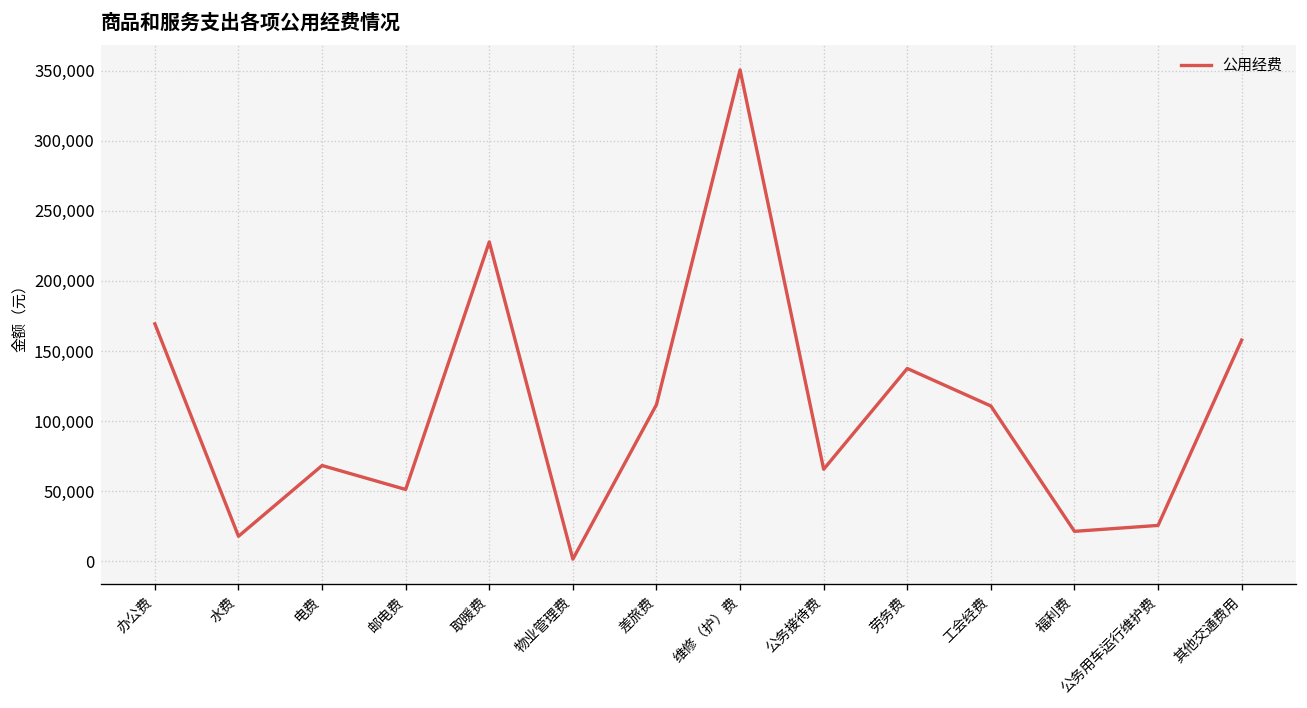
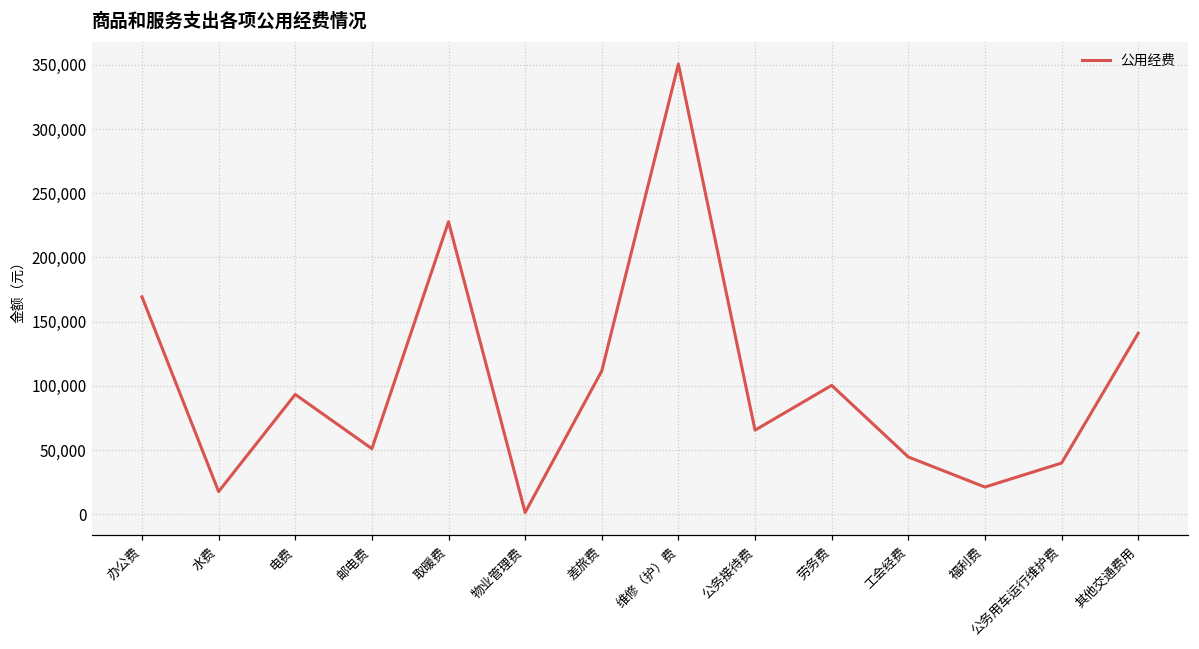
电费: 68,000 -> 93,000
劳务费: 138,000 -> 100,000
工会经费: 111,000 -> 45,000
公务用车运行维护费: 26,000 -> 40,000
其他交通费用: 158,000 -> 141,000
